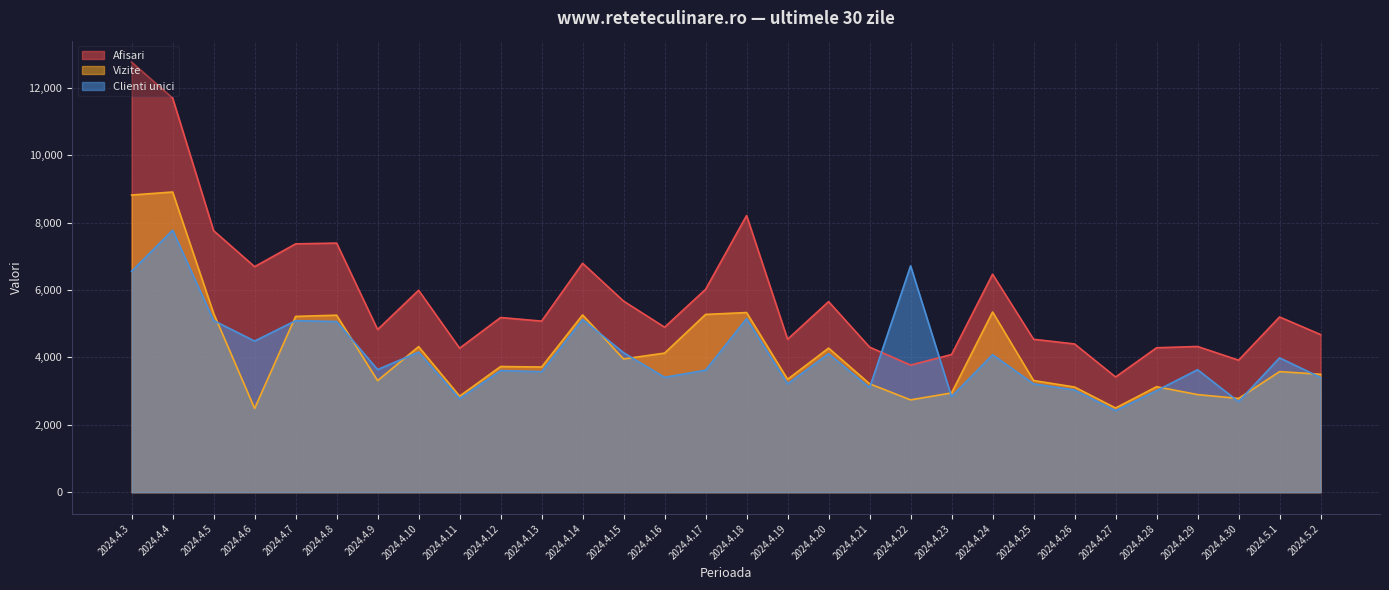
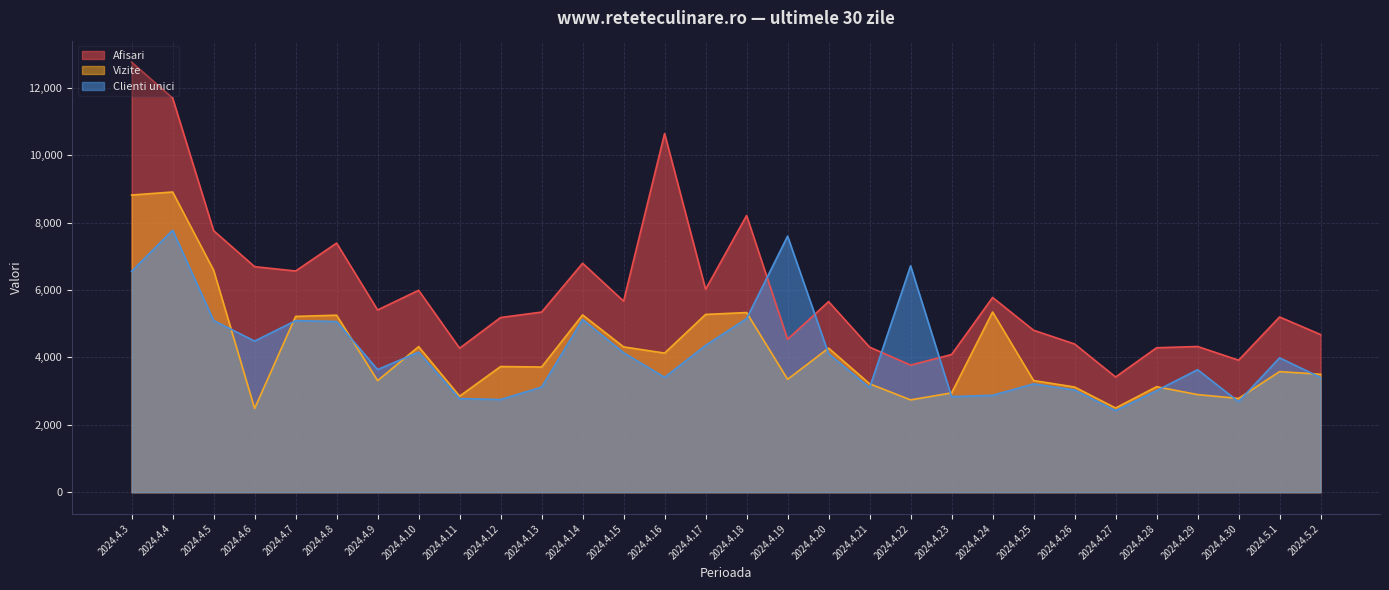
Vizite, 2024.4.5: 5,300 -> 6,600
Afisari, 2024.4.7: 7,400 -> 6,600
Afisari, 2024.4.9: 4,800 -> 5,400
Clienti unici, 2024.4.12: 3,600 -> 2,800
Afisari, 2024.4.13: 5,100 -> 5,300
Clienti unici, 2024.4.13: 3,600 -> 3,100
Vizite, 2024.4.15: 4,000 -> 4,300
Afisari, 2024.4.16: 4,900 -> 10,600
Clienti unici, 2024.4.17: 3,600 -> 4,400
Clienti unici, 2024.4.19: 3,200 -> 7,600
Afisari, 2024.4.24: 6,500 -> 5,800
Clienti unici, 2024.4.24: 4,100 -> 2,900
Afisari, 2024.4.25: 4,500 -> 4,800
